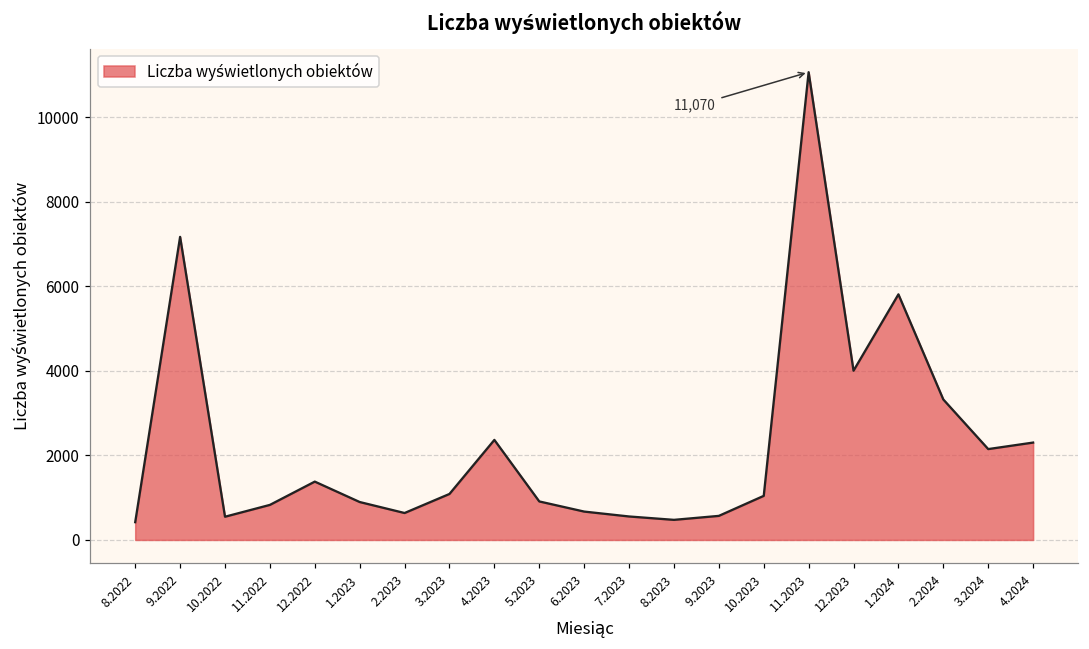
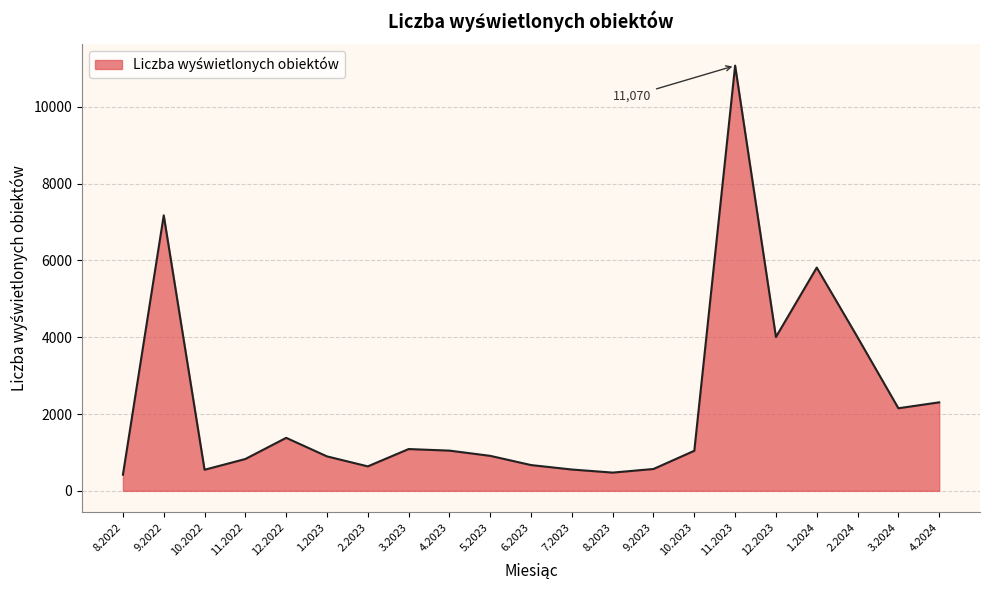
4.2023: 2400 -> 1000
2.2024: 3300 -> 4000
